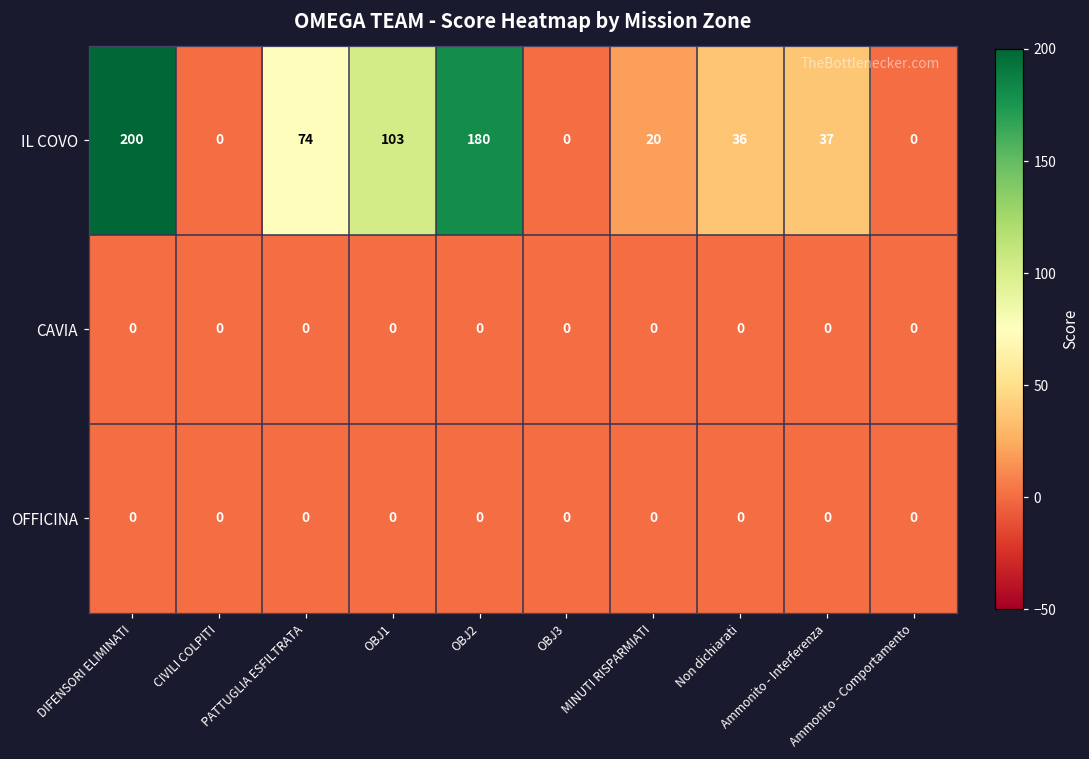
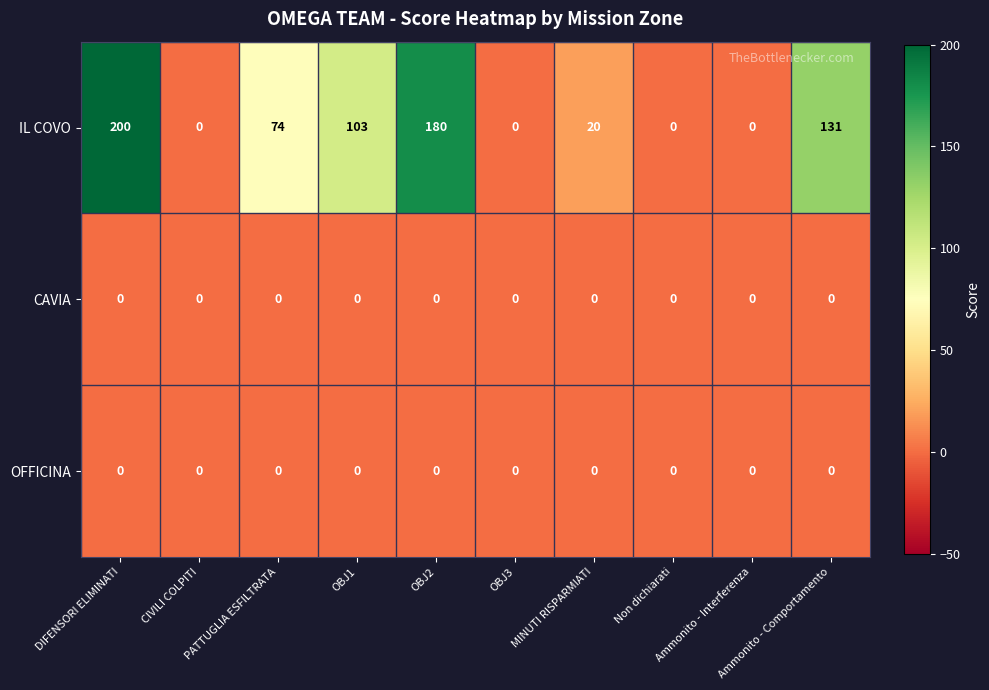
IL COVO, Non dichiarati: 36 -> 0
IL COVO, Ammonito - Interferenza: 37 -> 0
IL COVO, Ammonito - Comportamento: 0 -> 131
